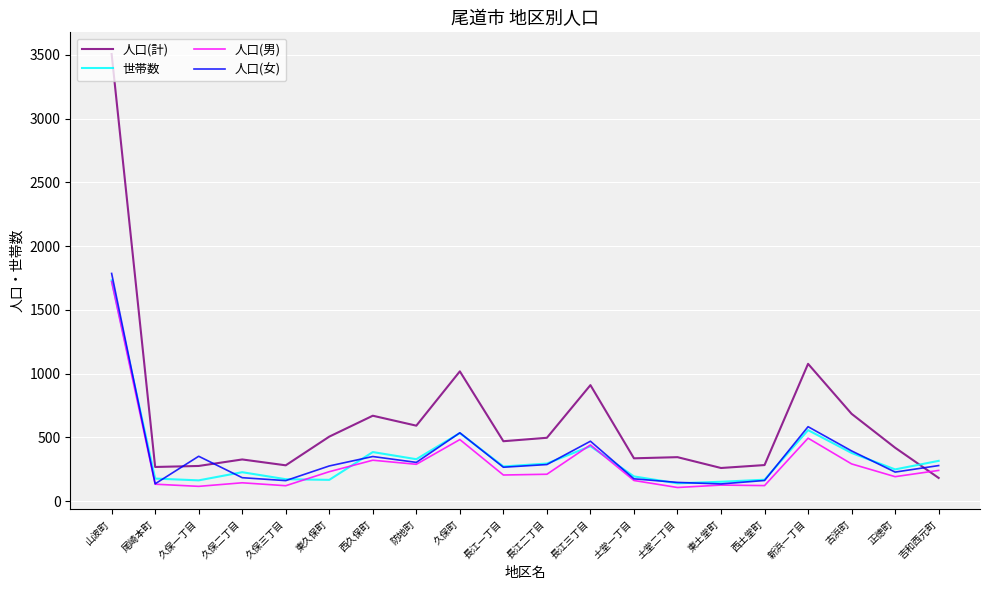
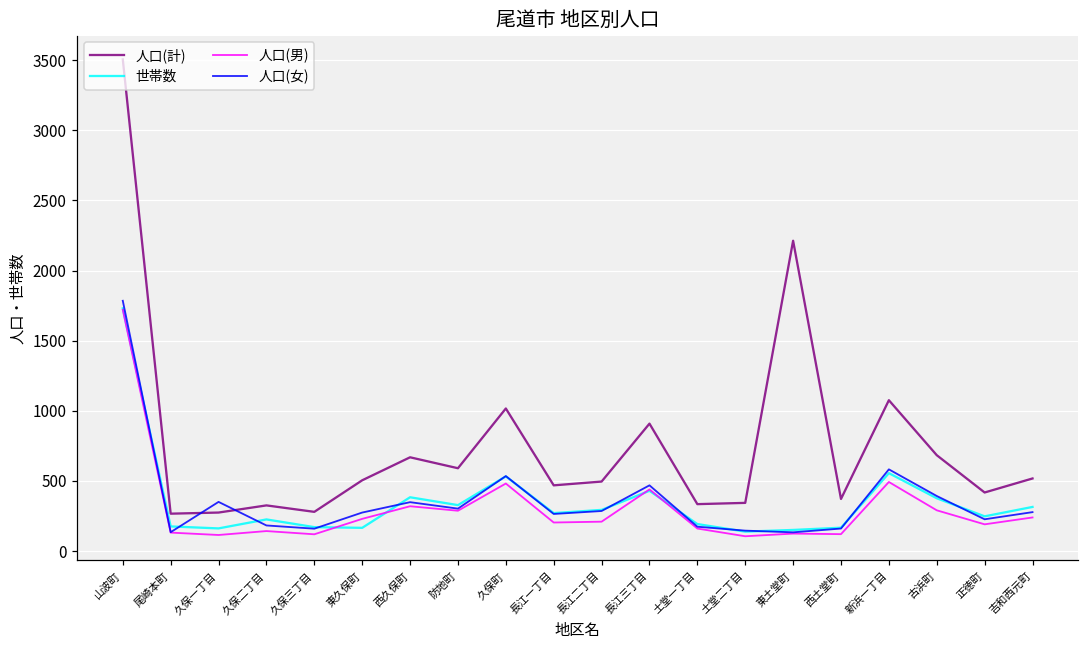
人口(計), 東土堂町: 260 -> 2210
人口(計), 西土堂町: 280 -> 370
人口(計), 吉和西元町: 180 -> 520
